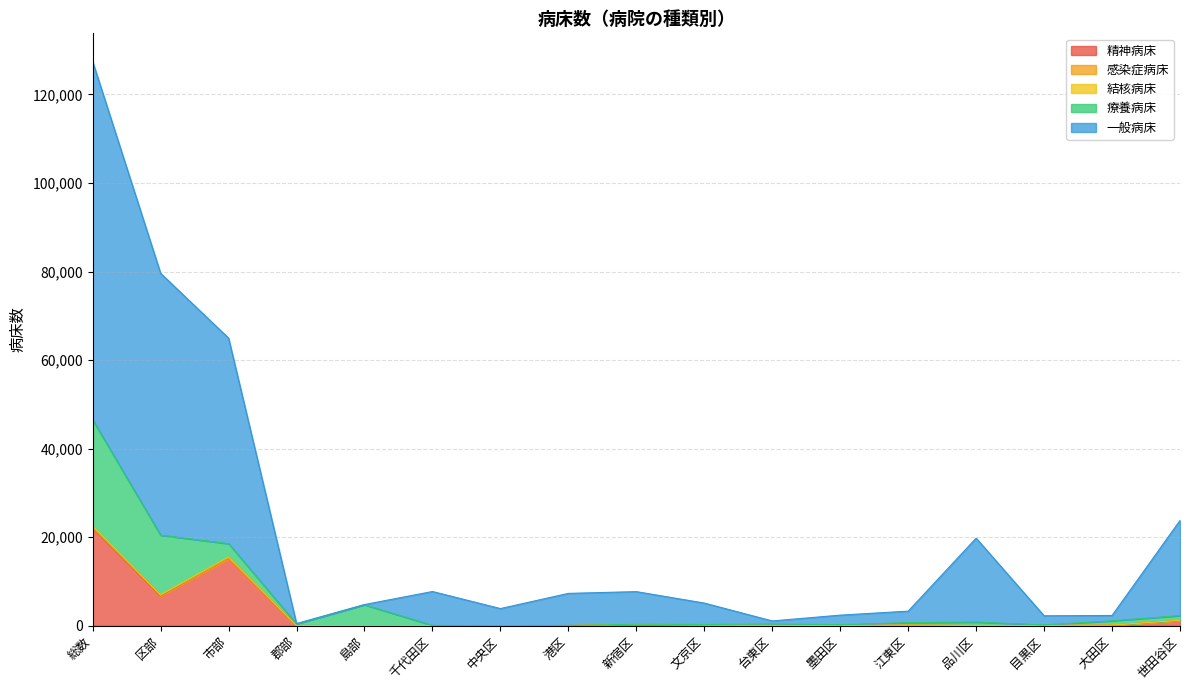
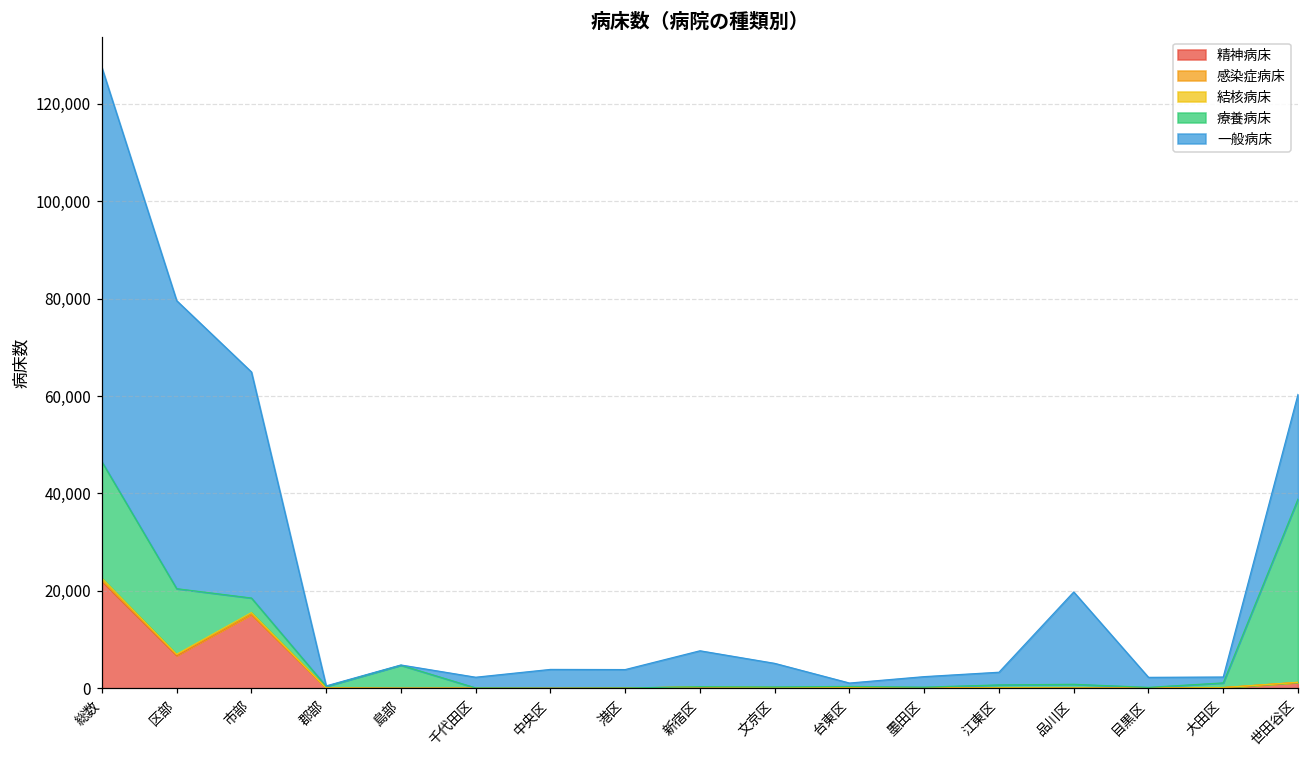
一般病床, 千代田区: 8,000 -> 2,000
一般病床, 港区: 7,000 -> 4,000
療養病床, 世田谷区: 1,000 -> 38,000
